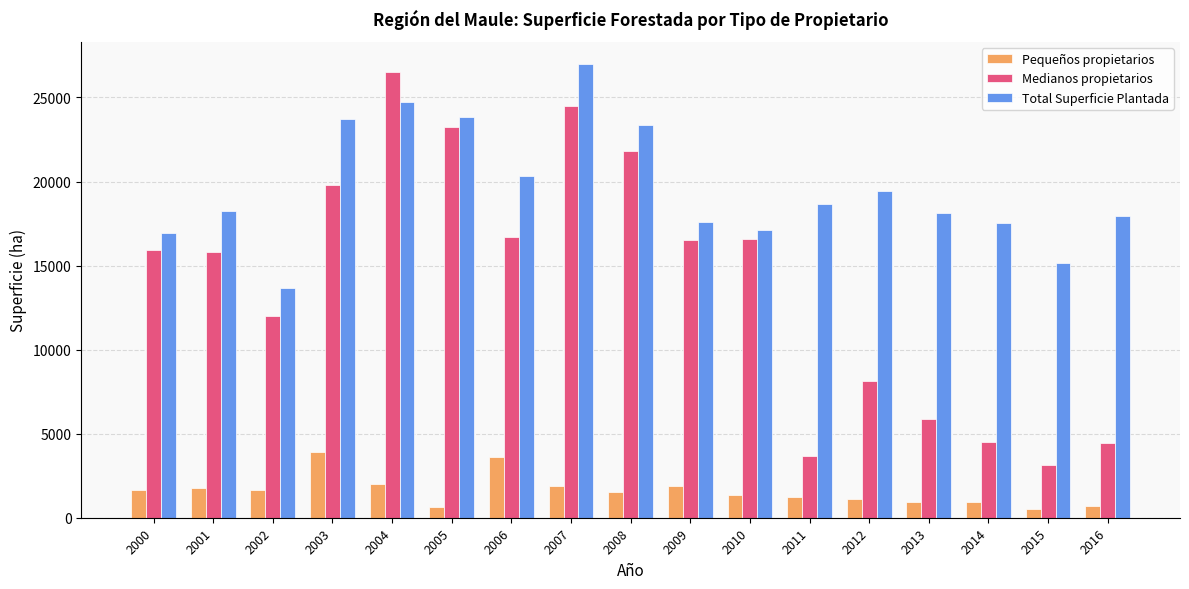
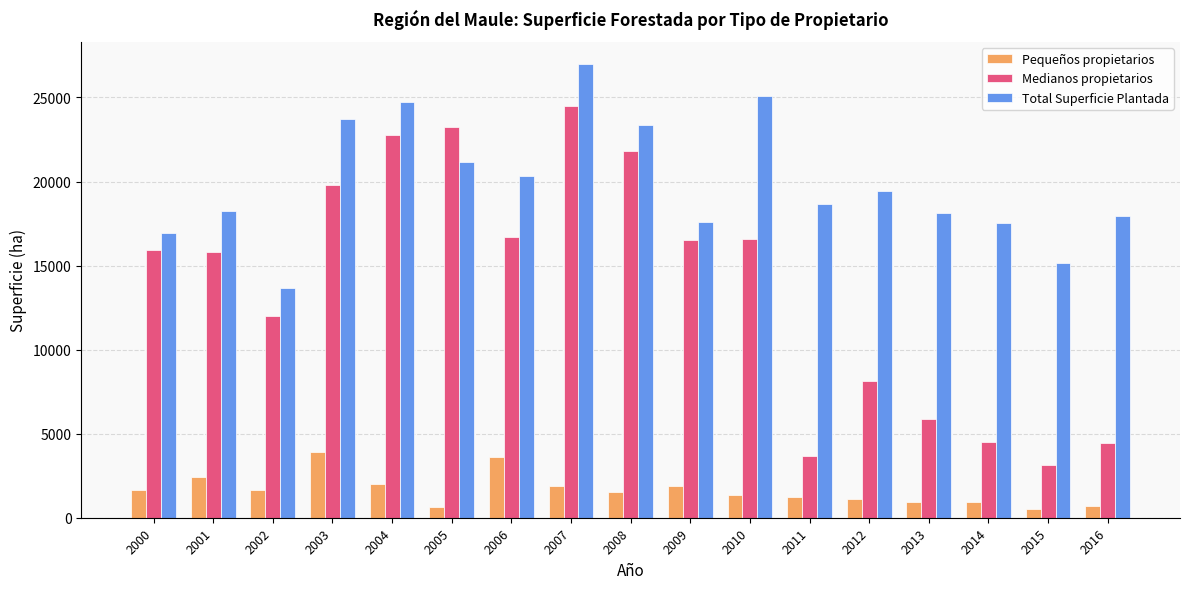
Pequeños propietarios, 2001: 1800 -> 2500
Medianos propietarios, 2004: 26500 -> 22700
Total Superficie Plantada, 2005: 23800 -> 21200
Total Superficie Plantada, 2010: 17100 -> 25100
